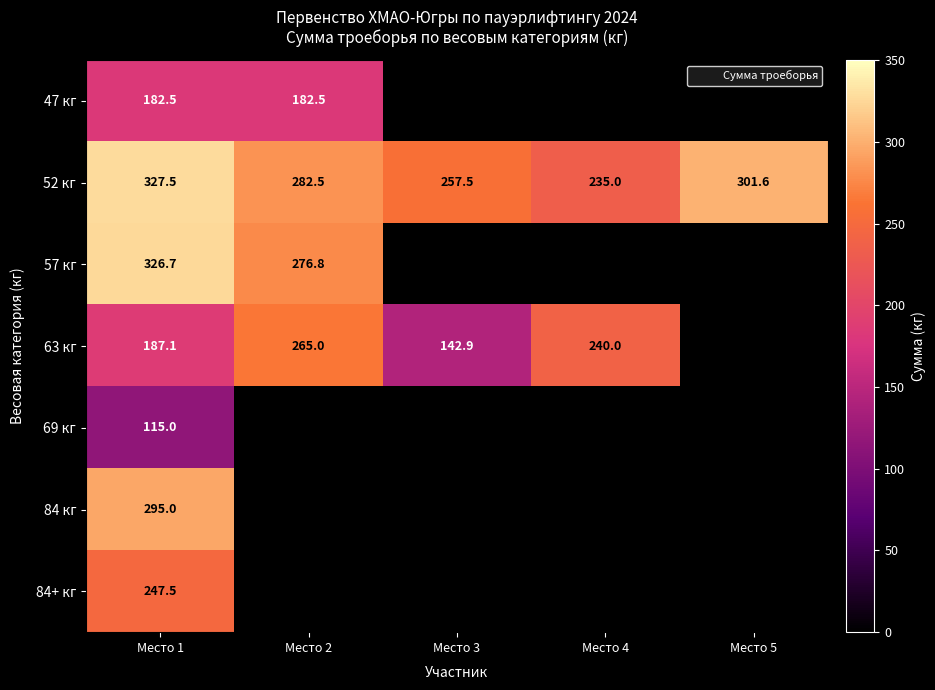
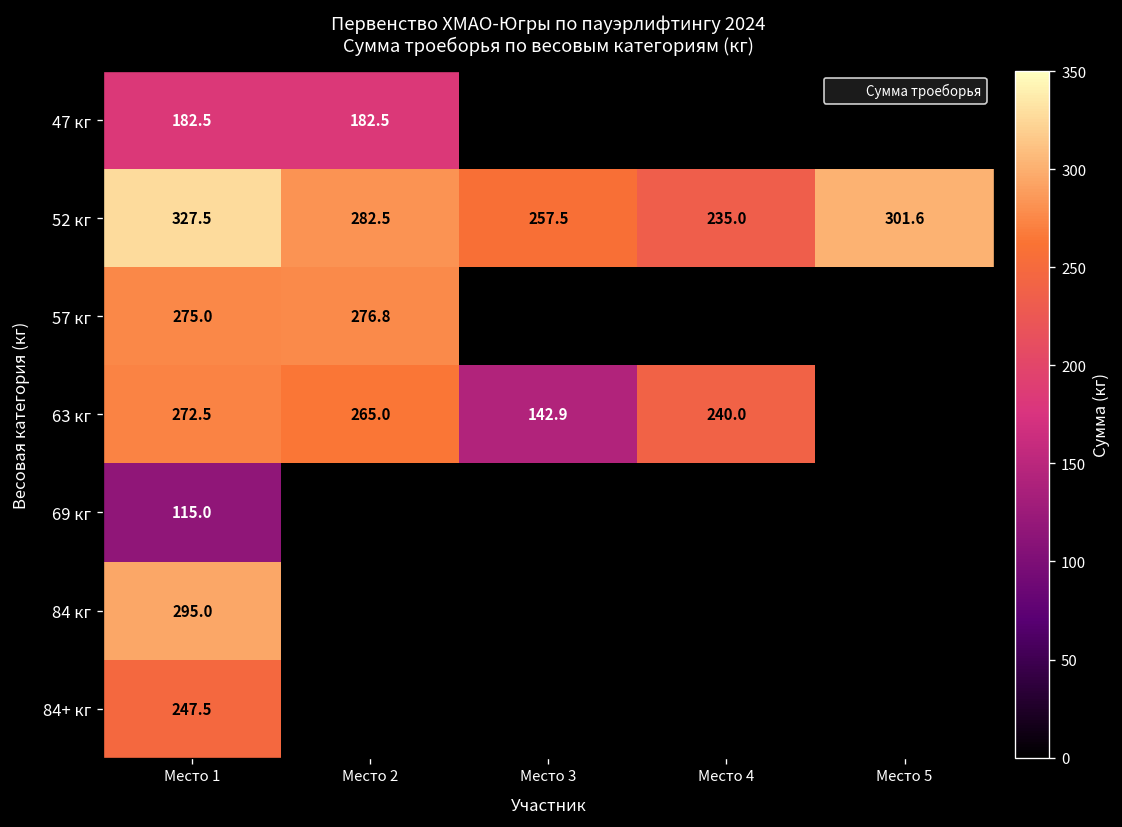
57 кг, Место 1: 326.7 -> 275.0
63 кг, Место 1: 187.1 -> 272.5
